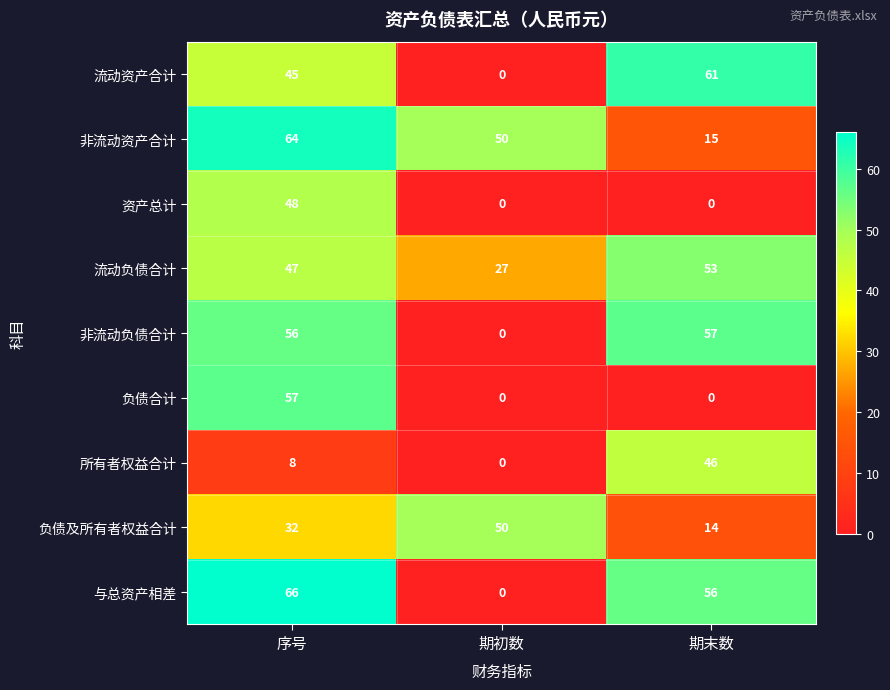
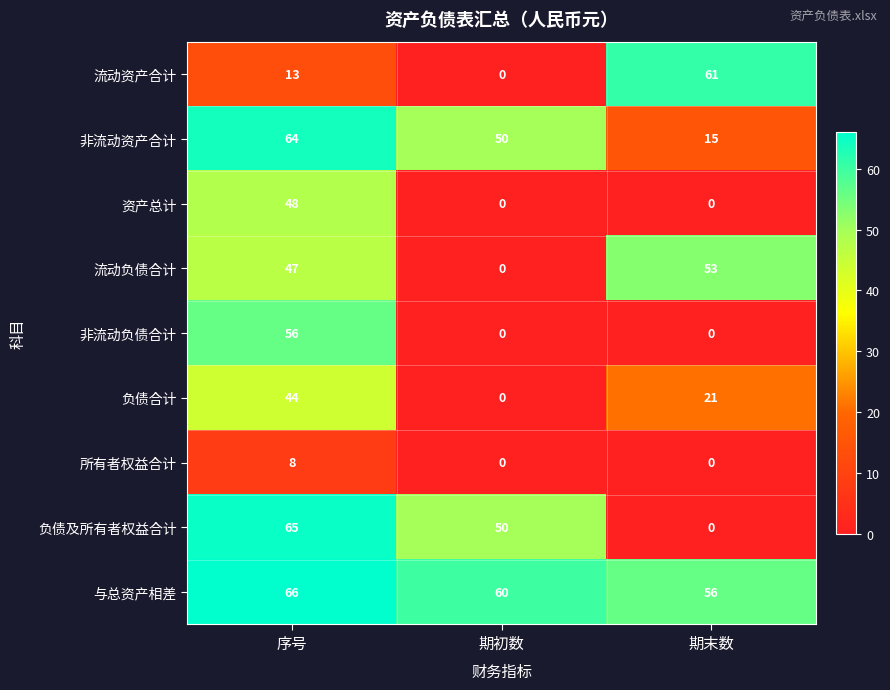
流动资产合计, 序号: 45 -> 13
流动负债合计, 期初数: 27 -> 0
非流动负债合计, 期末数: 57 -> 0
负债合计, 序号: 57 -> 44
负债合计, 期末数: 0 -> 21
所有者权益合计, 期末数: 46 -> 0
负债及所有者权益合计, 序号: 32 -> 65
负债及所有者权益合计, 期末数: 14 -> 0
与总资产相差, 期初数: 0 -> 60
